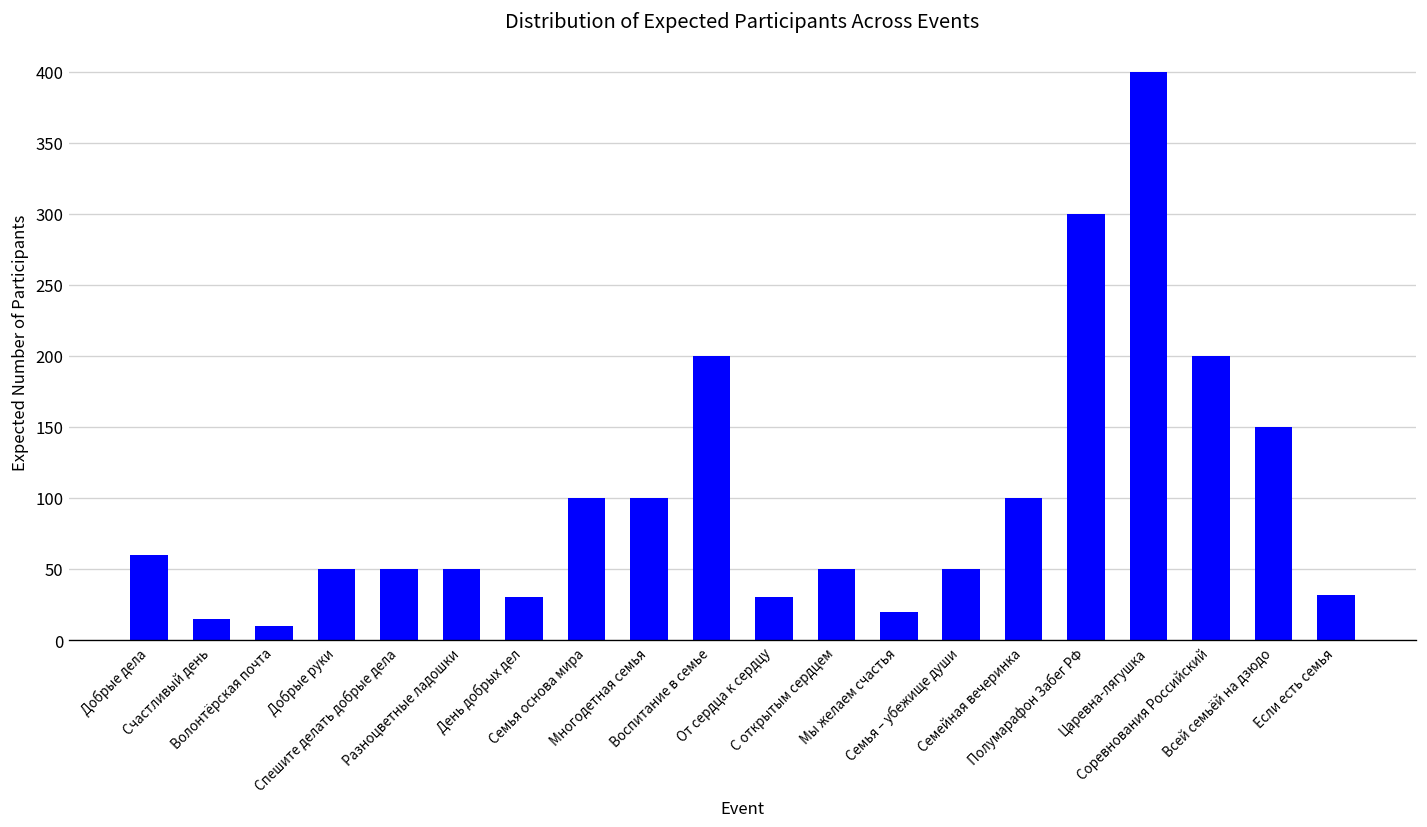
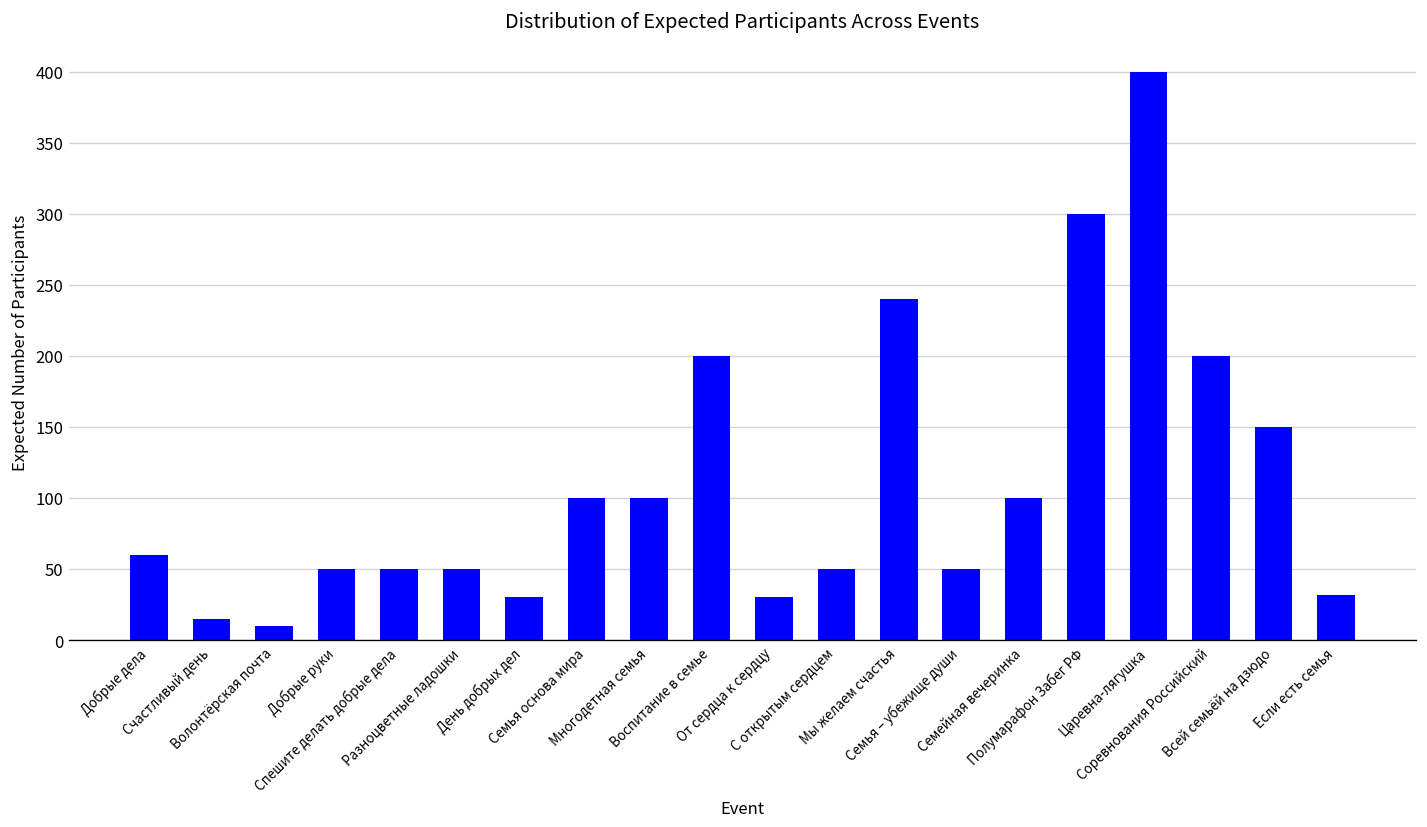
Мы желаем счастья: 20 -> 240
